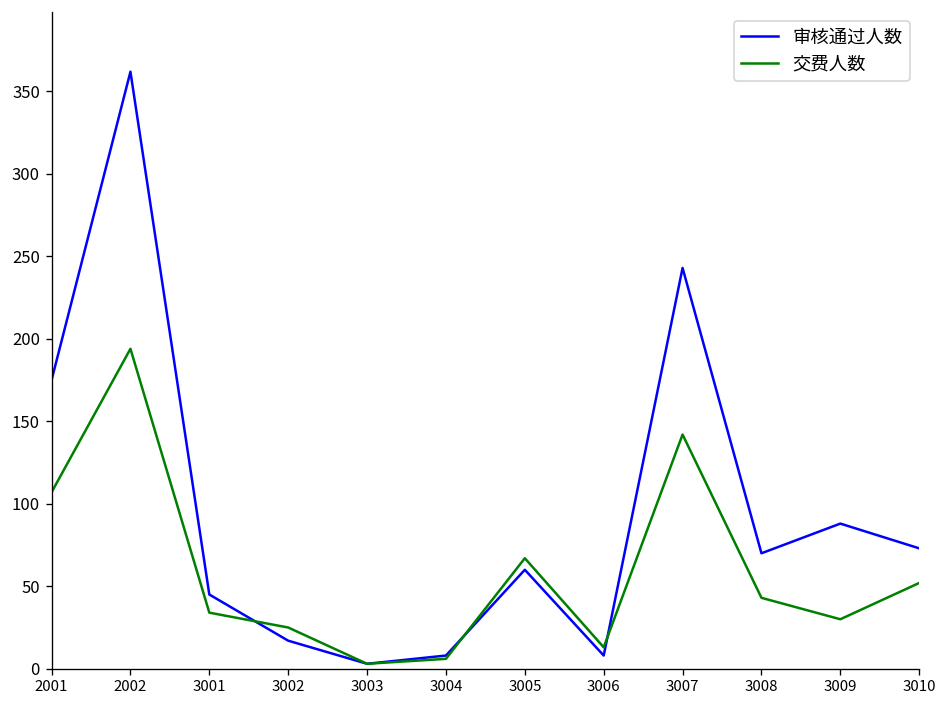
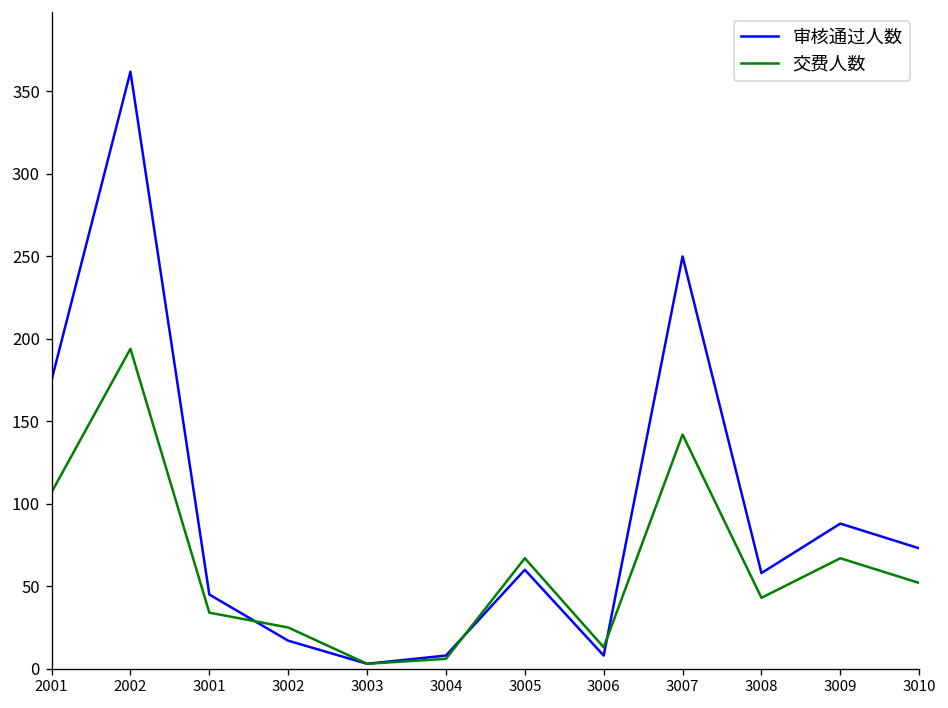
审核通过人数, 3007: 243 -> 250
审核通过人数, 3008: 70 -> 58
交费人数, 3009: 30 -> 67
